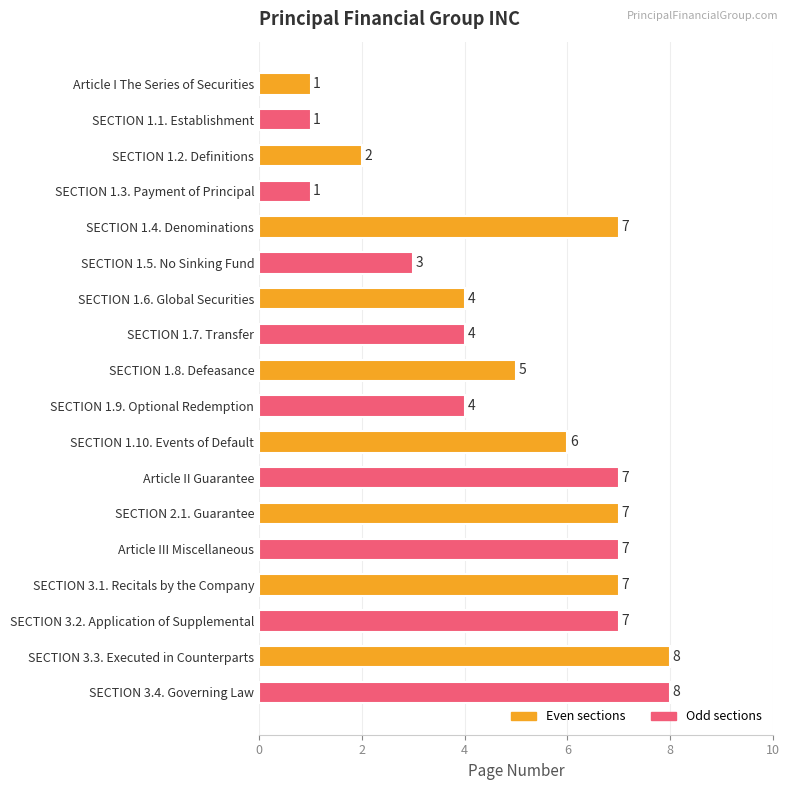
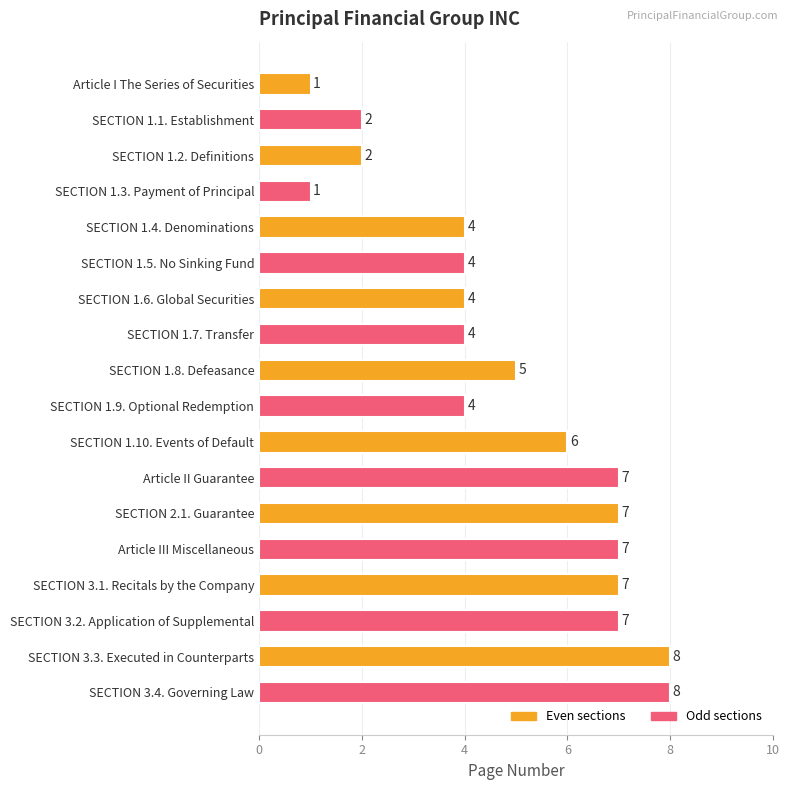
SECTION 1.1. Establishment: 1 -> 2
SECTION 1.4. Denominations: 7 -> 4
SECTION 1.5. No Sinking Fund: 3 -> 4
